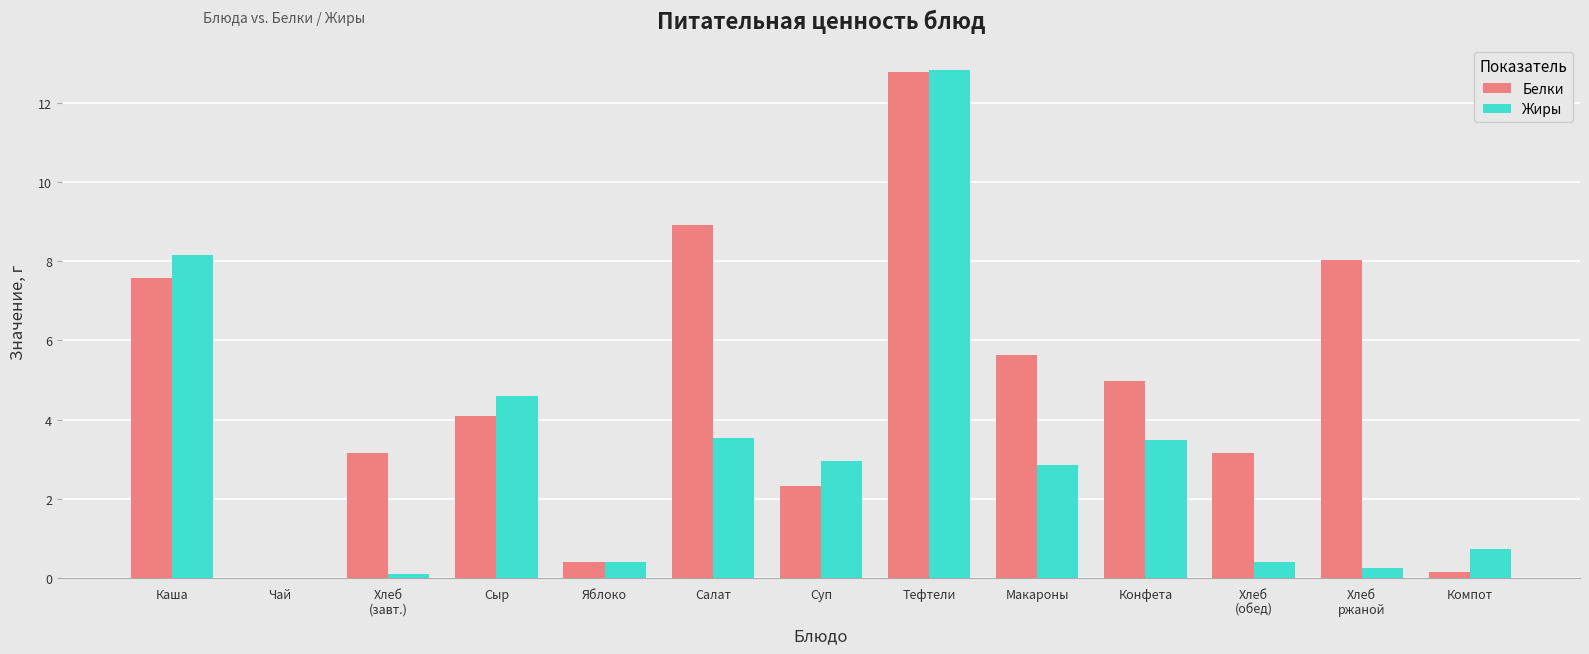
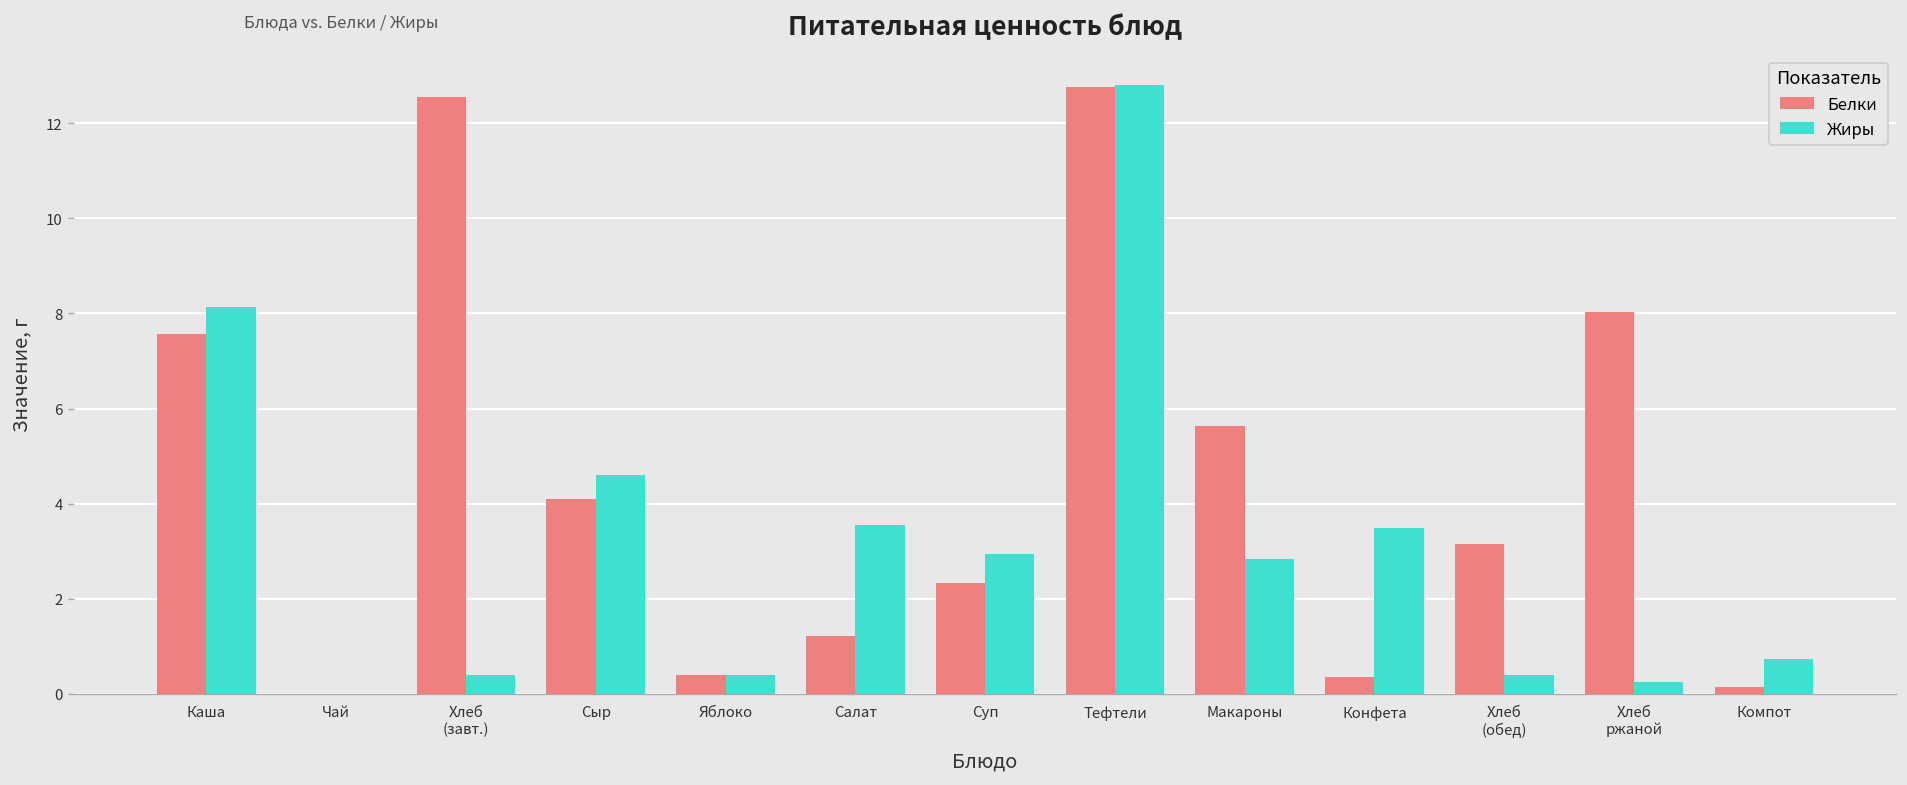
Белки, Хлеб (завт.): 3.2 -> 12.6
Жиры, Хлеб (завт.): 0.1 -> 0.4
Белки, Салат: 8.9 -> 1.2
Белки, Конфета: 5.0 -> 0.4
